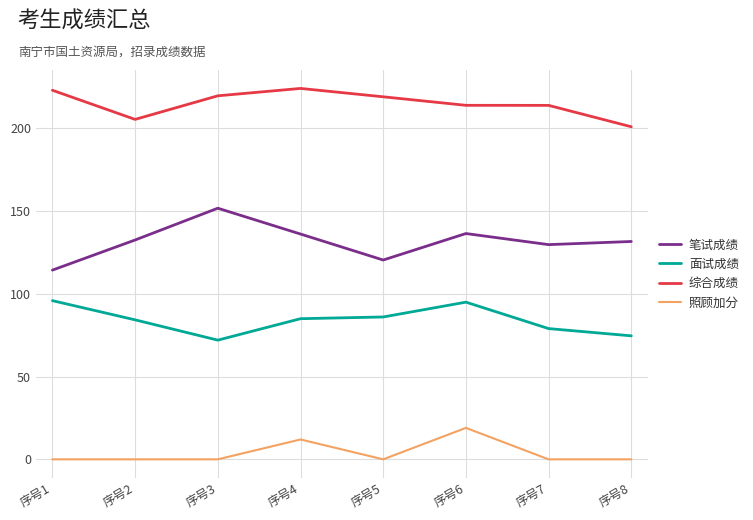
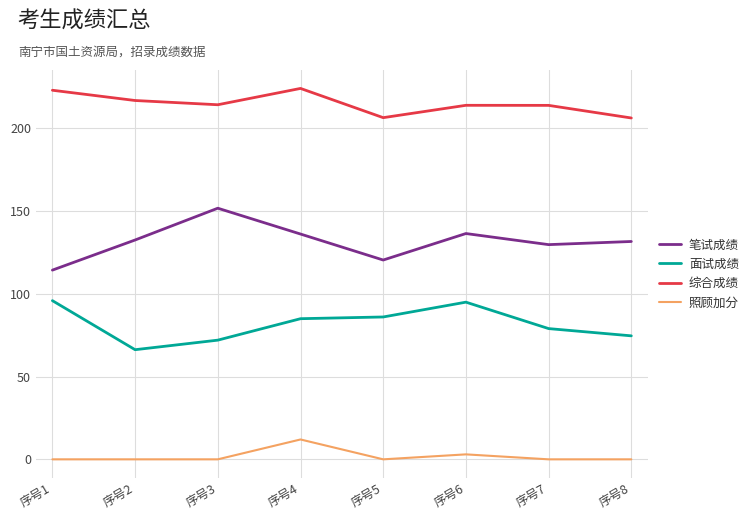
面试成绩, 序号2: 84 -> 66
综合成绩, 序号2: 205 -> 217
综合成绩, 序号3: 220 -> 214
综合成绩, 序号5: 219 -> 206
照顾加分, 序号6: 19 -> 3
综合成绩, 序号8: 201 -> 206
